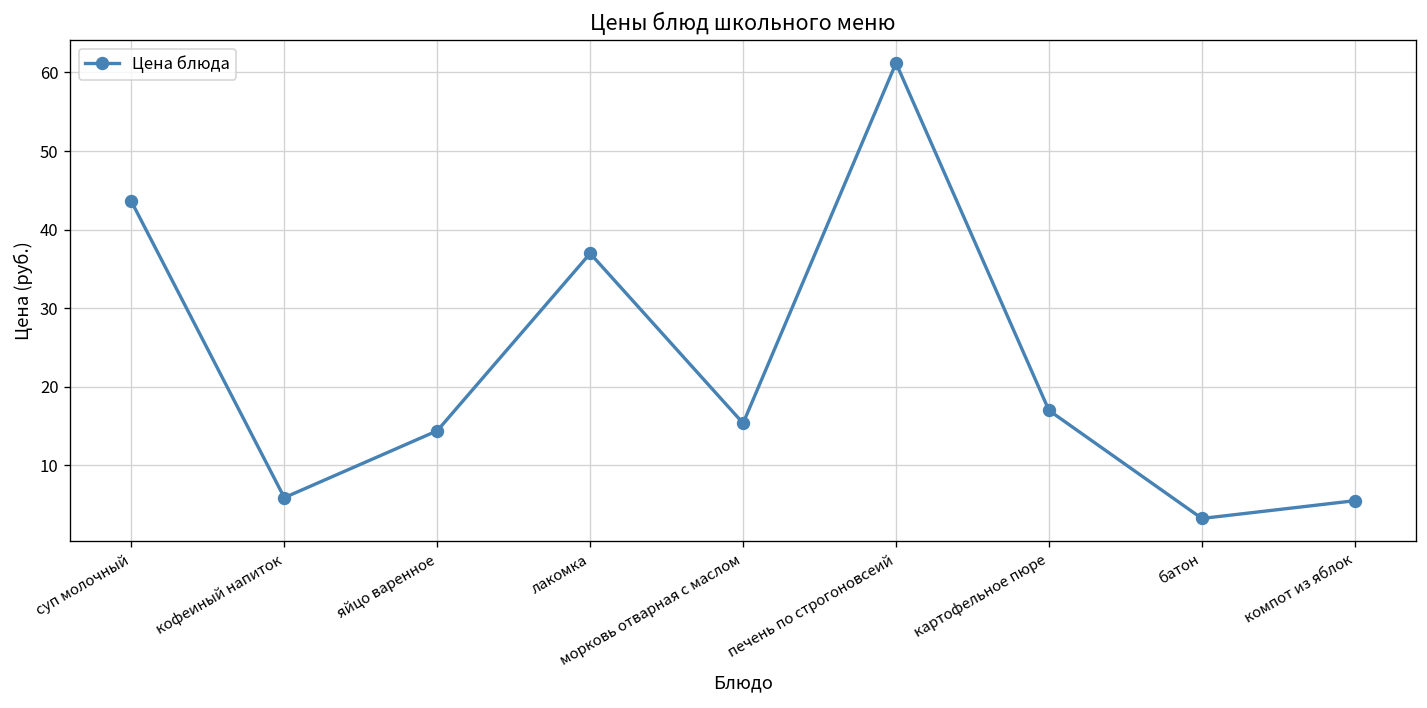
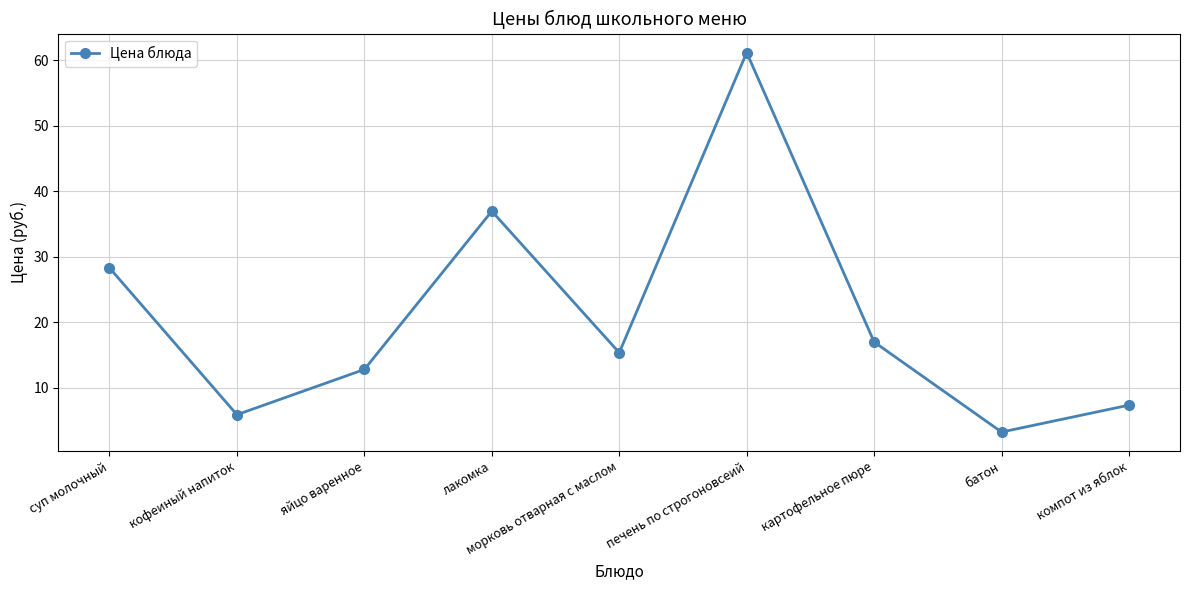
суп молочный: 44 -> 28
яйцо варенное: 14 -> 13
компот из яблок: 6 -> 7
